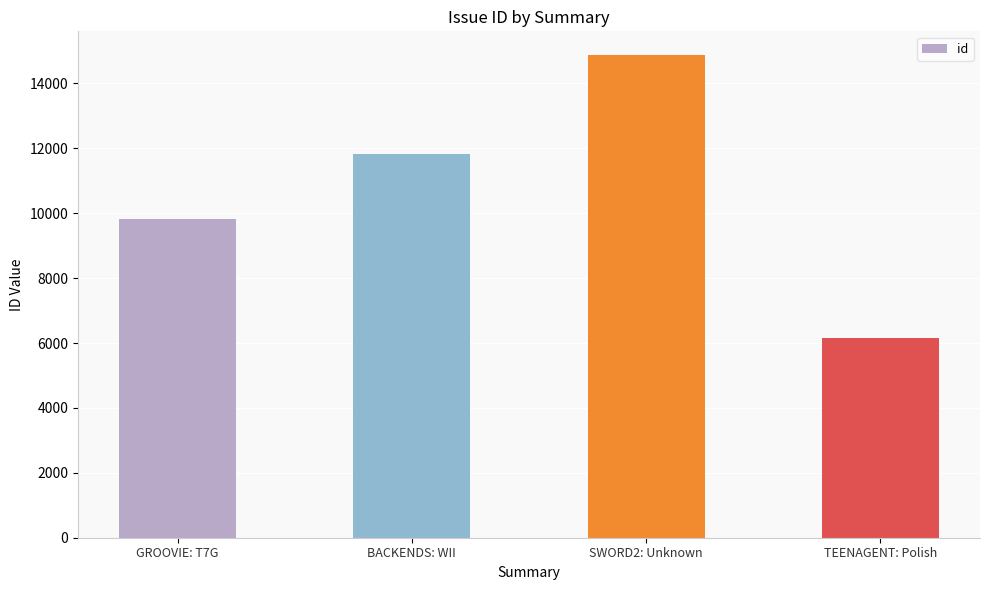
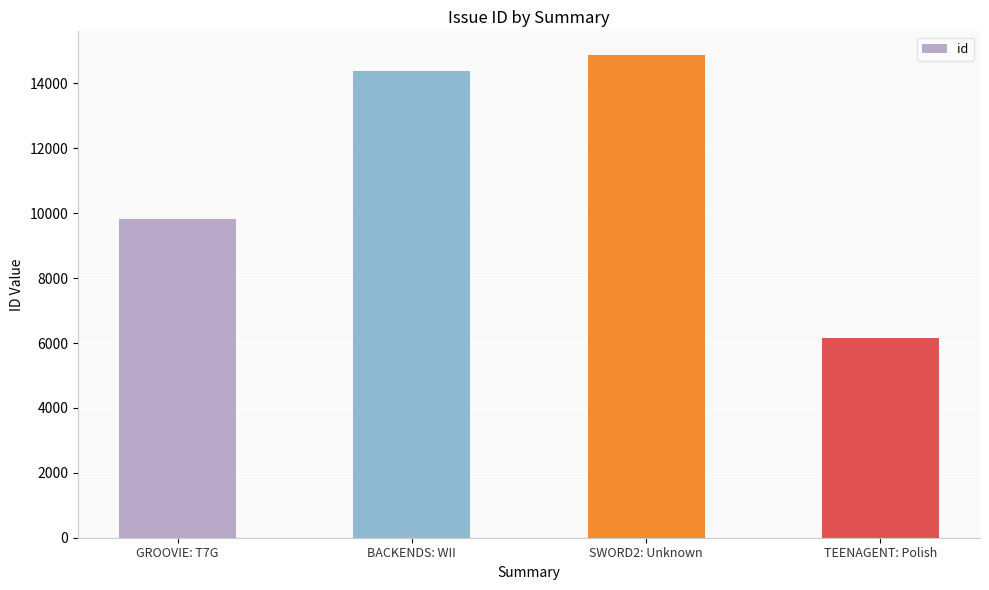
BACKENDS: WII: 11800 -> 14400
